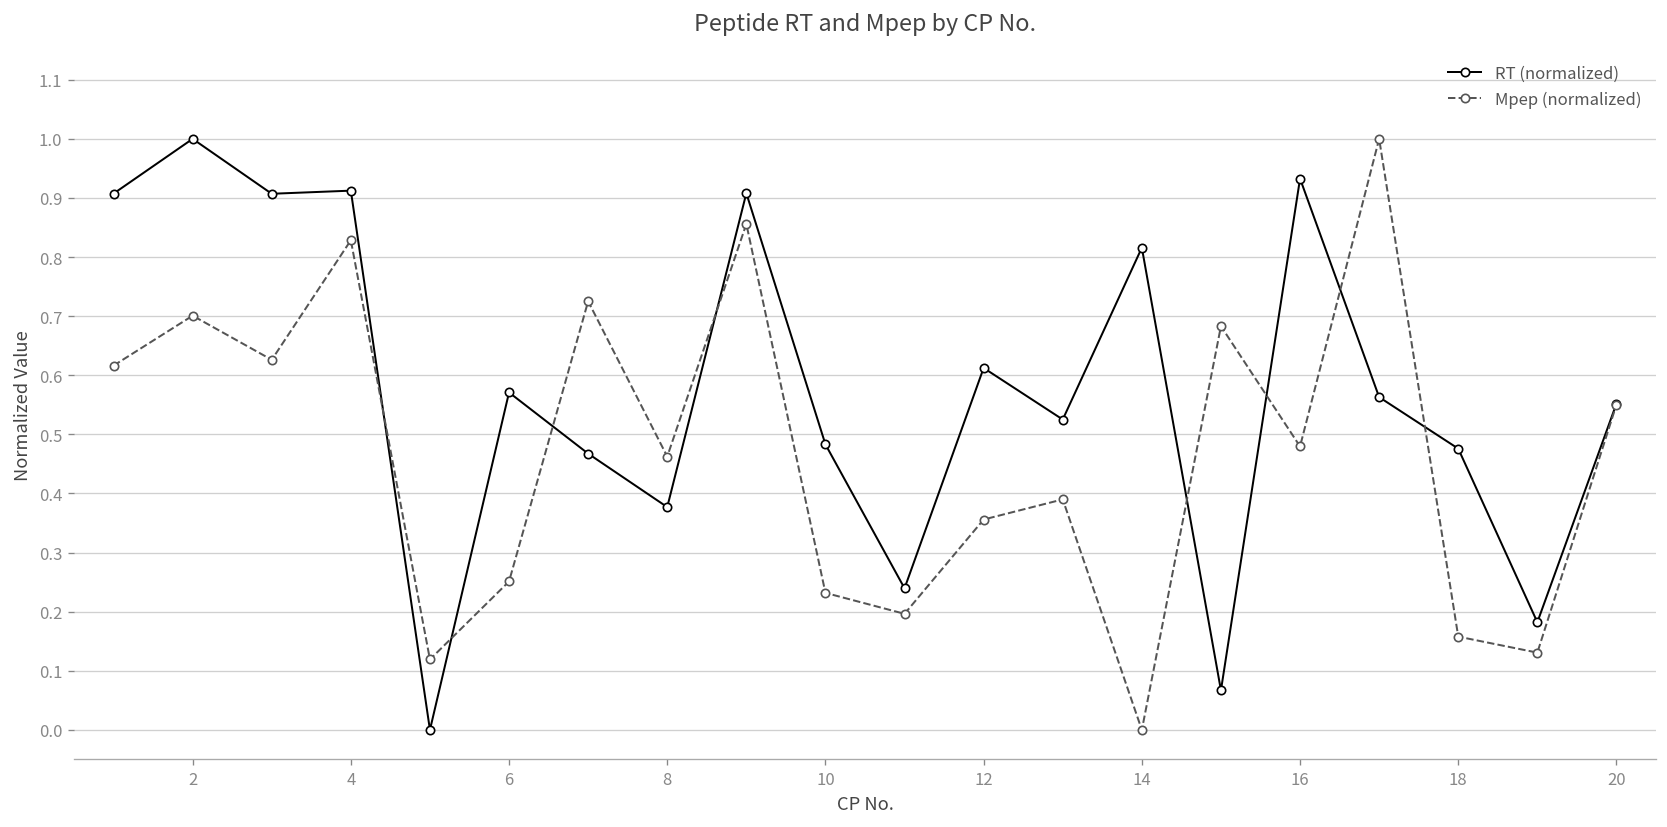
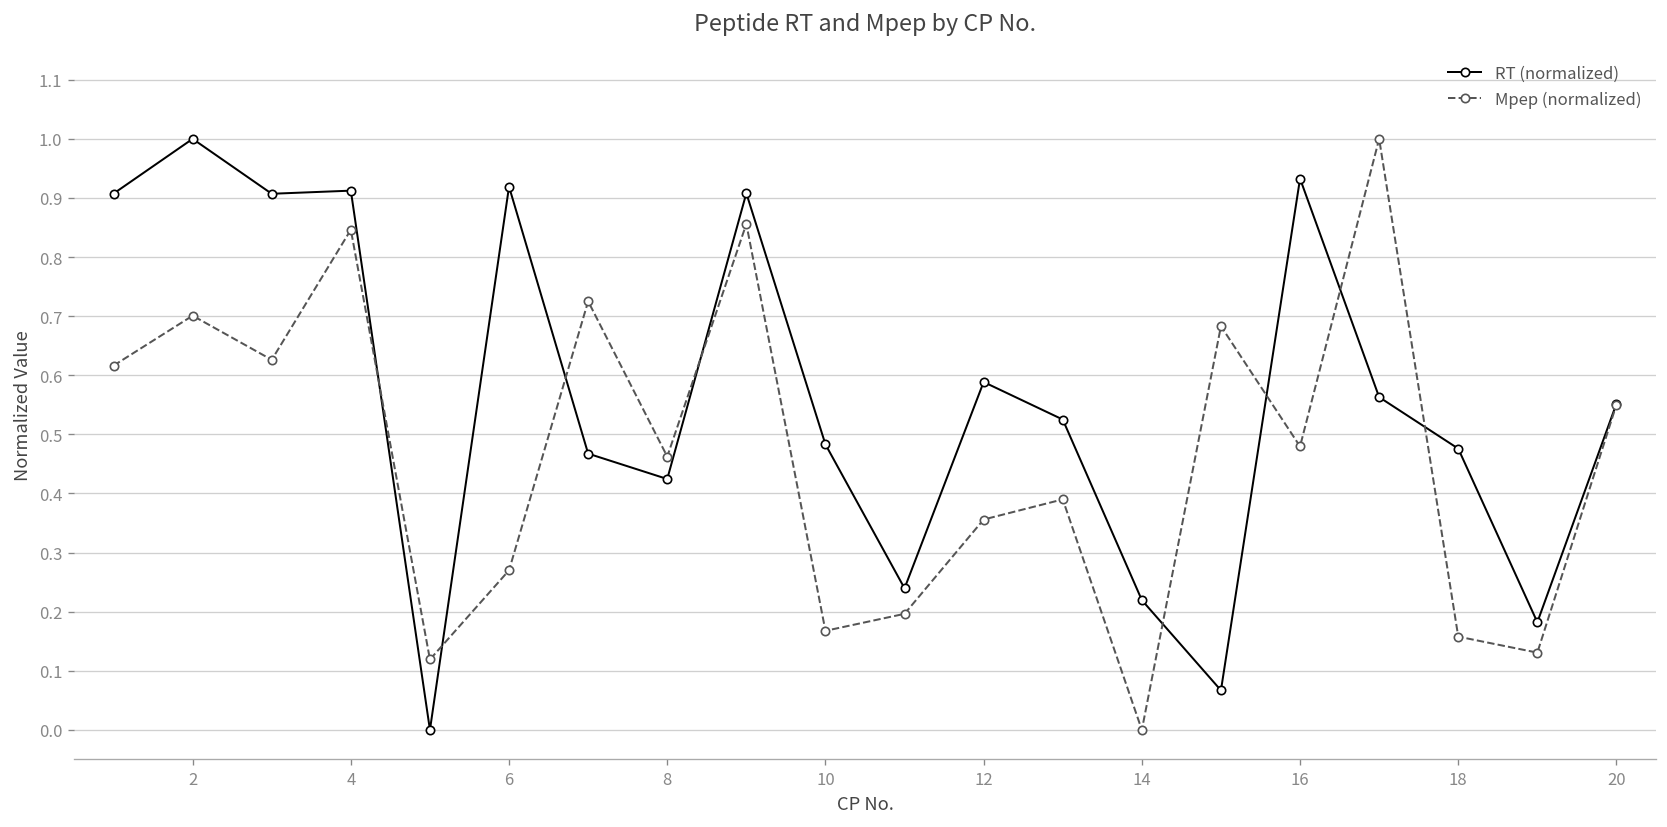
Mpep (normalized), 4: 0.83 -> 0.85
RT (normalized), 6: 0.57 -> 0.92
Mpep (normalized), 6: 0.25 -> 0.27
RT (normalized), 8: 0.38 -> 0.42
Mpep (normalized), 10: 0.23 -> 0.17
RT (normalized), 12: 0.61 -> 0.59
RT (normalized), 14: 0.82 -> 0.22
